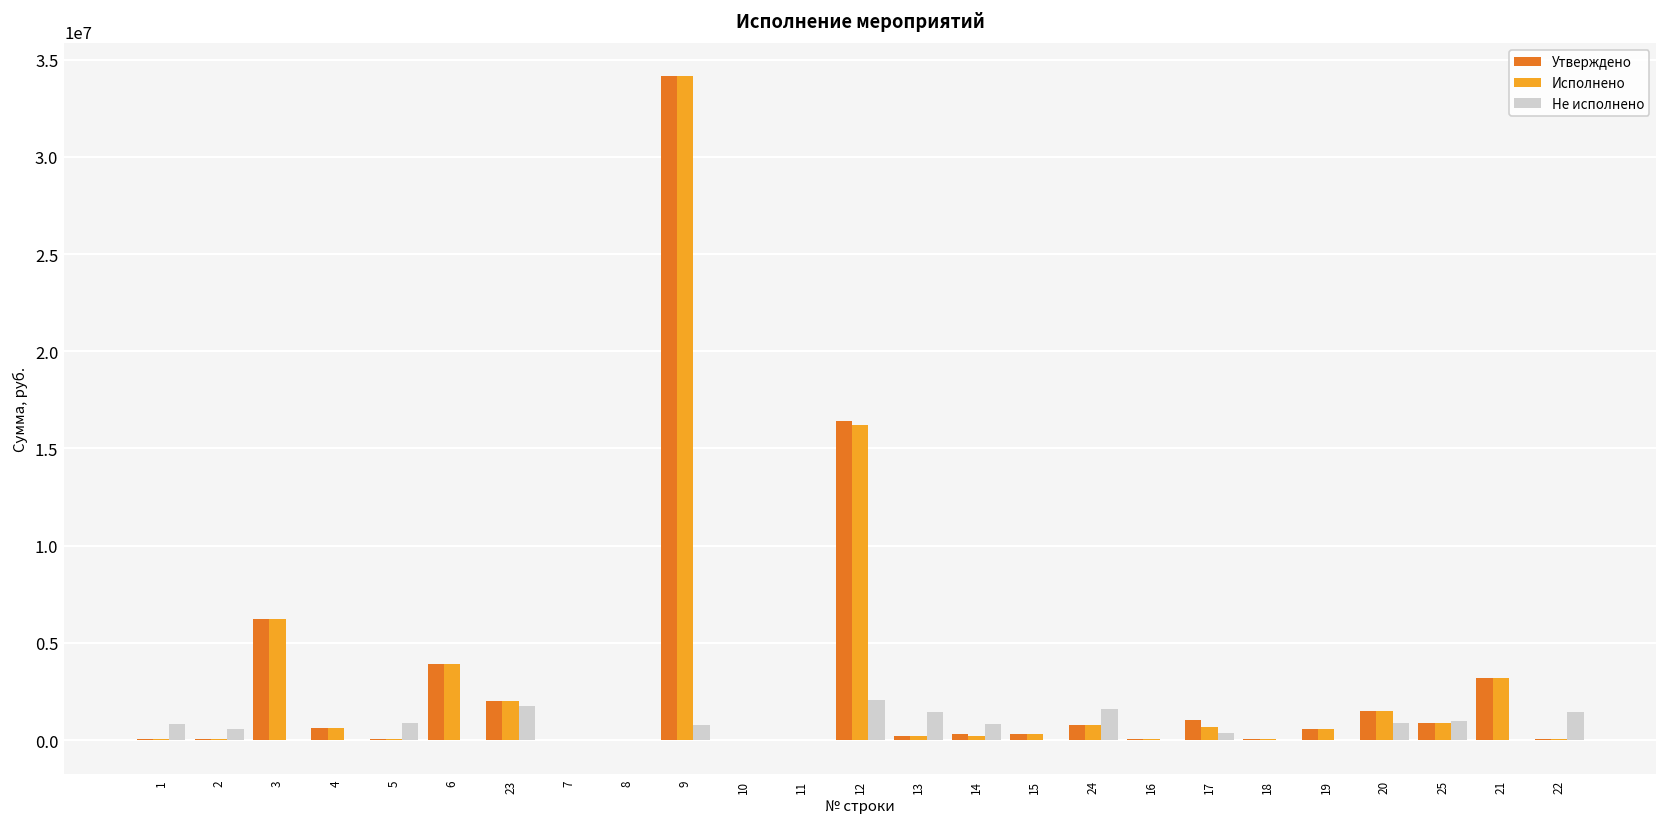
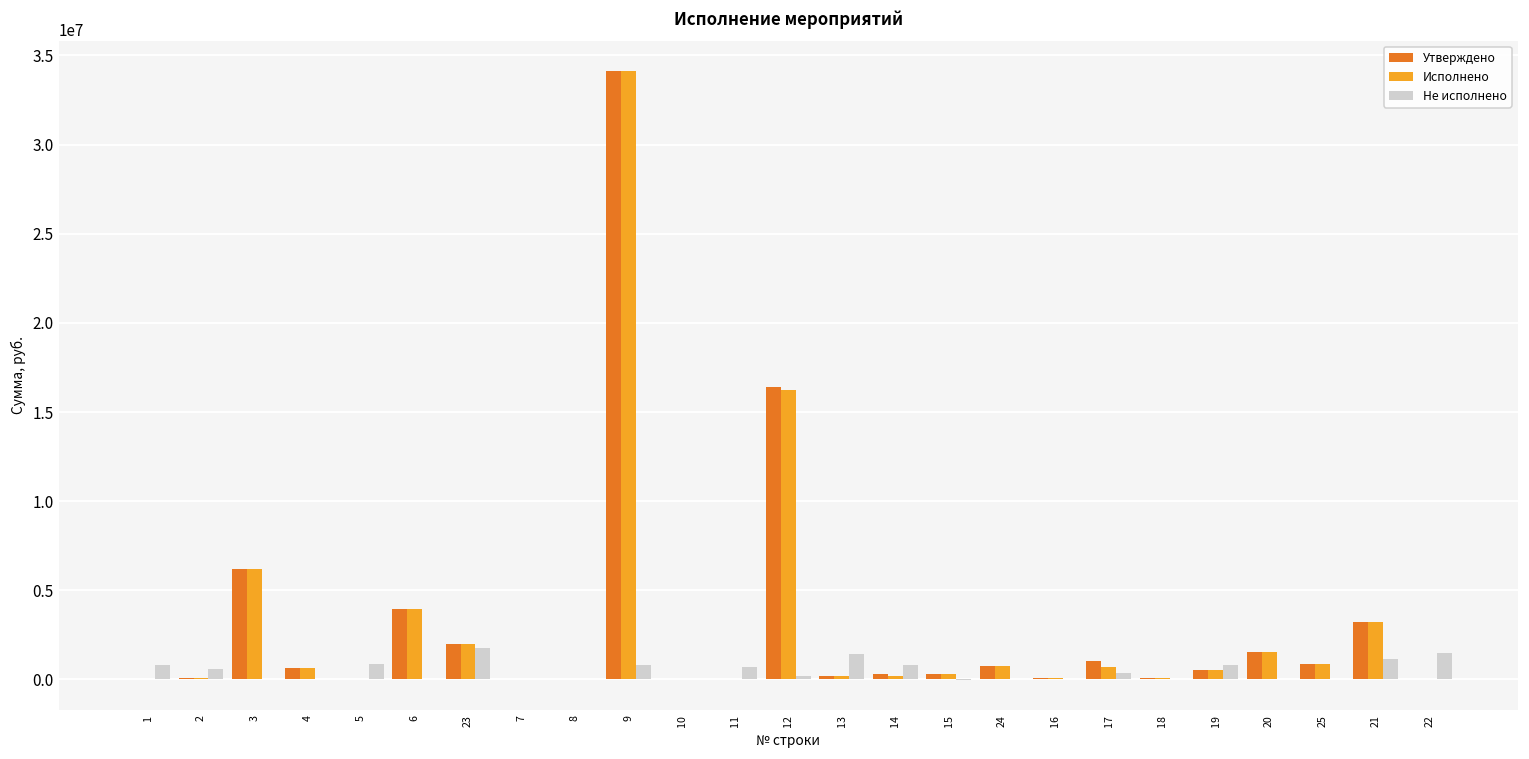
Не исполнено, 11: 0 -> 700000
Не исполнено, 12: 2000000 -> 200000
Не исполнено, 24: 1600000 -> 0
Не исполнено, 19: 0 -> 800000
Не исполнено, 20: 900000 -> 0
Не исполнено, 25: 1000000 -> 0
Не исполнено, 21: 0 -> 1100000
